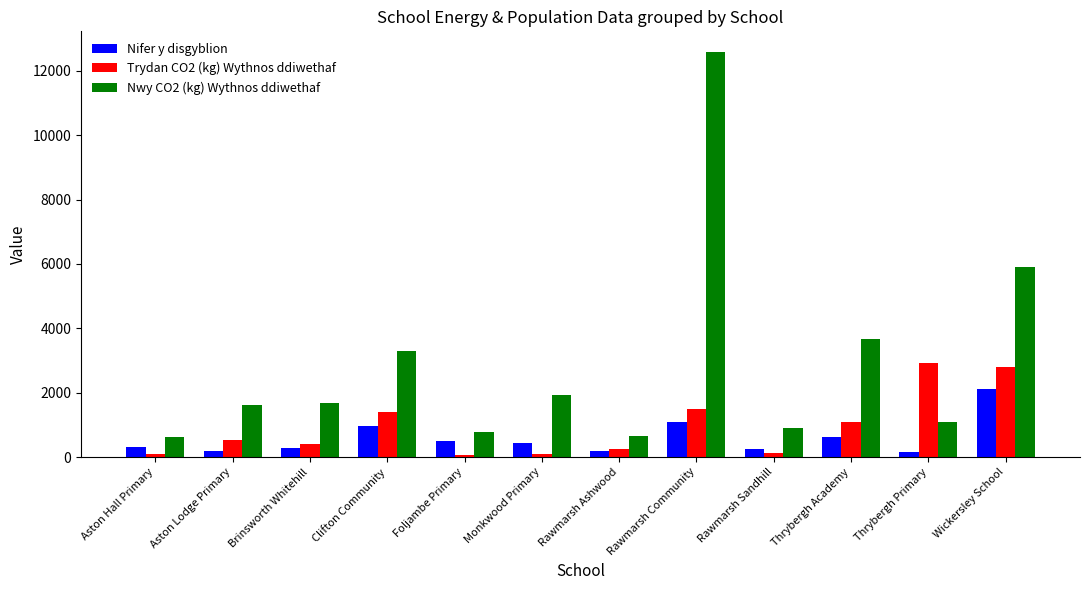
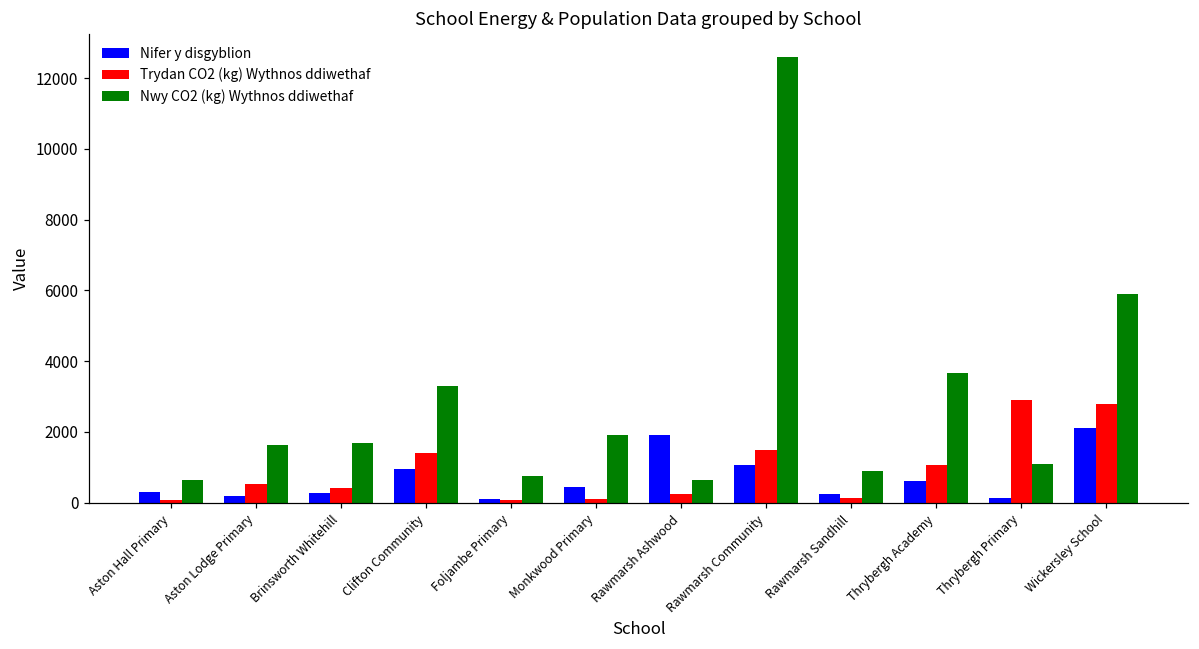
Nifer y disgyblion, Foljambe Primary: 500 -> 100
Nifer y disgyblion, Rawmarsh Ashwood: 200 -> 1900
